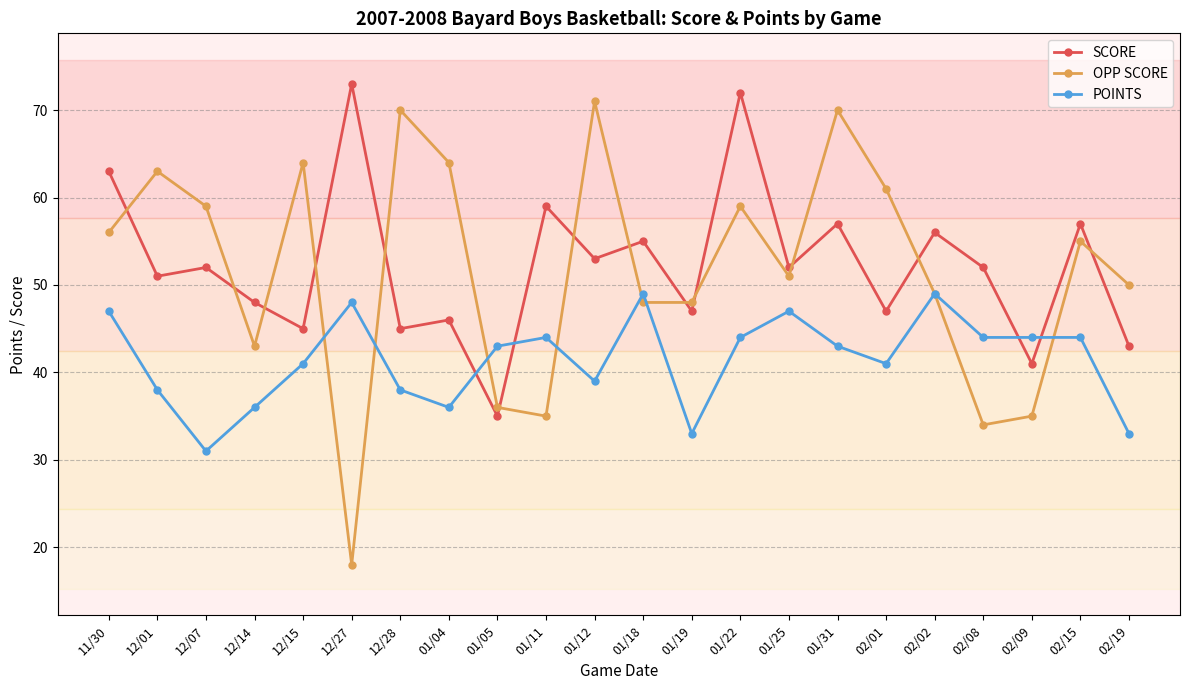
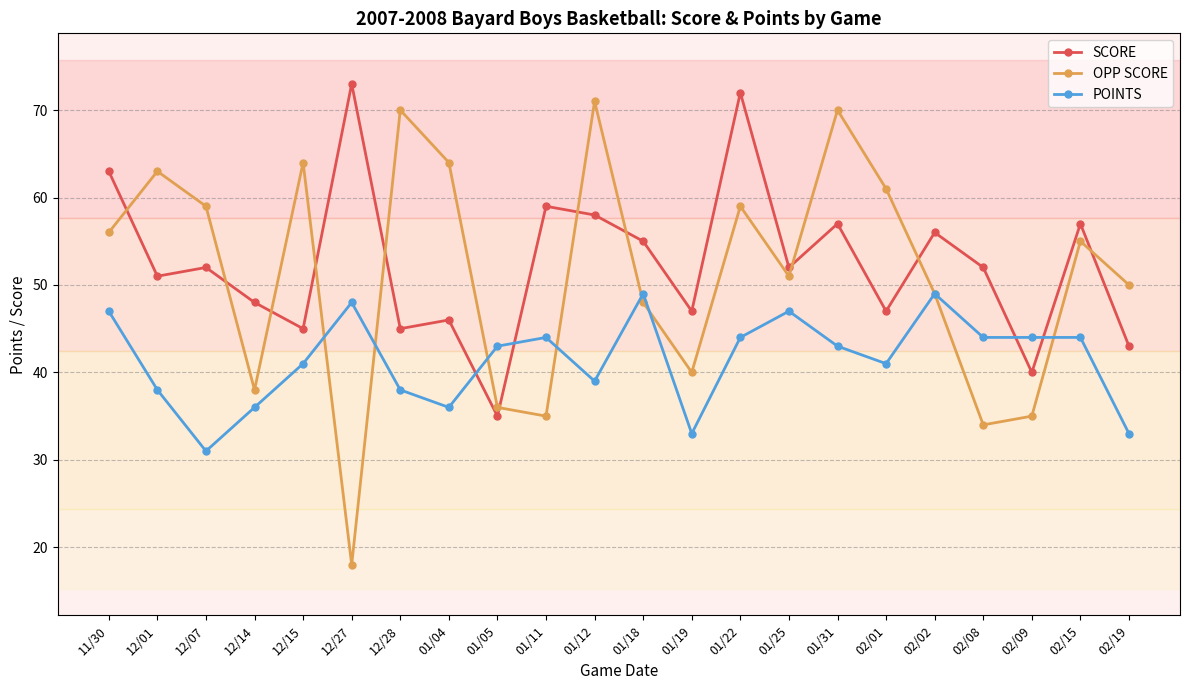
OPP SCORE, 12/14: 43 -> 38
SCORE, 01/12: 53 -> 58
OPP SCORE, 01/19: 48 -> 40
SCORE, 02/09: 41 -> 40
